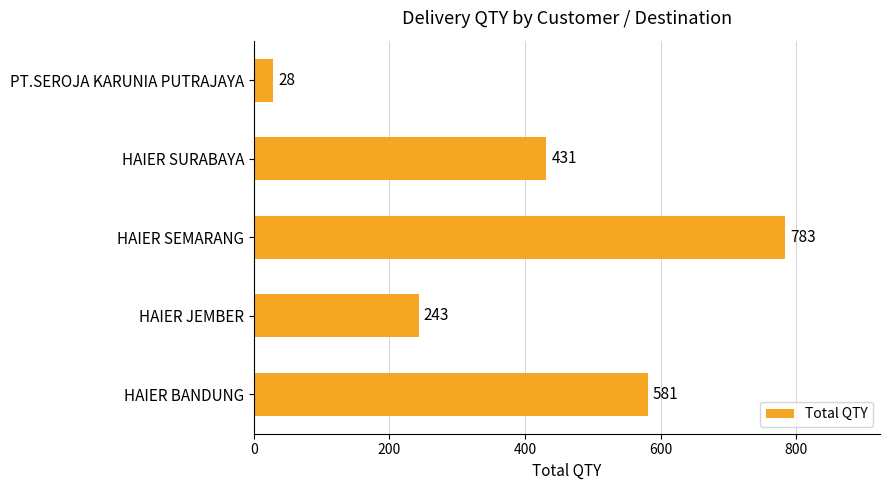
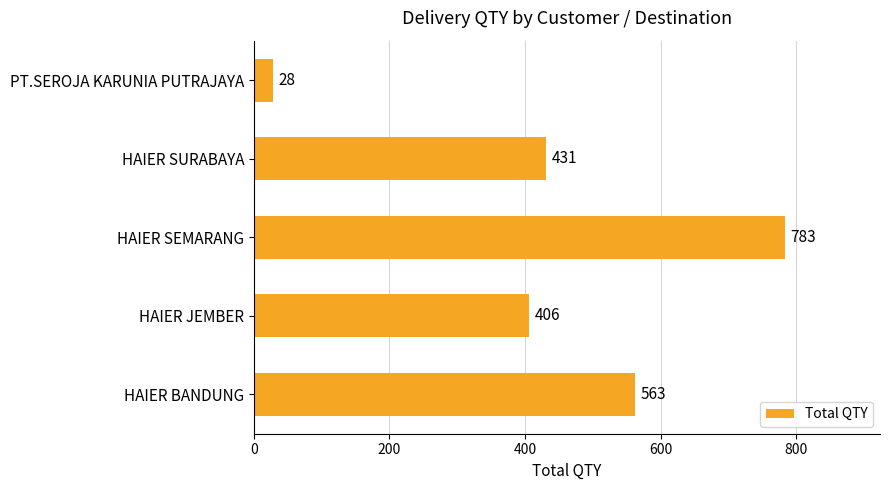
HAIER JEMBER: 243 -> 406
HAIER BANDUNG: 581 -> 563
